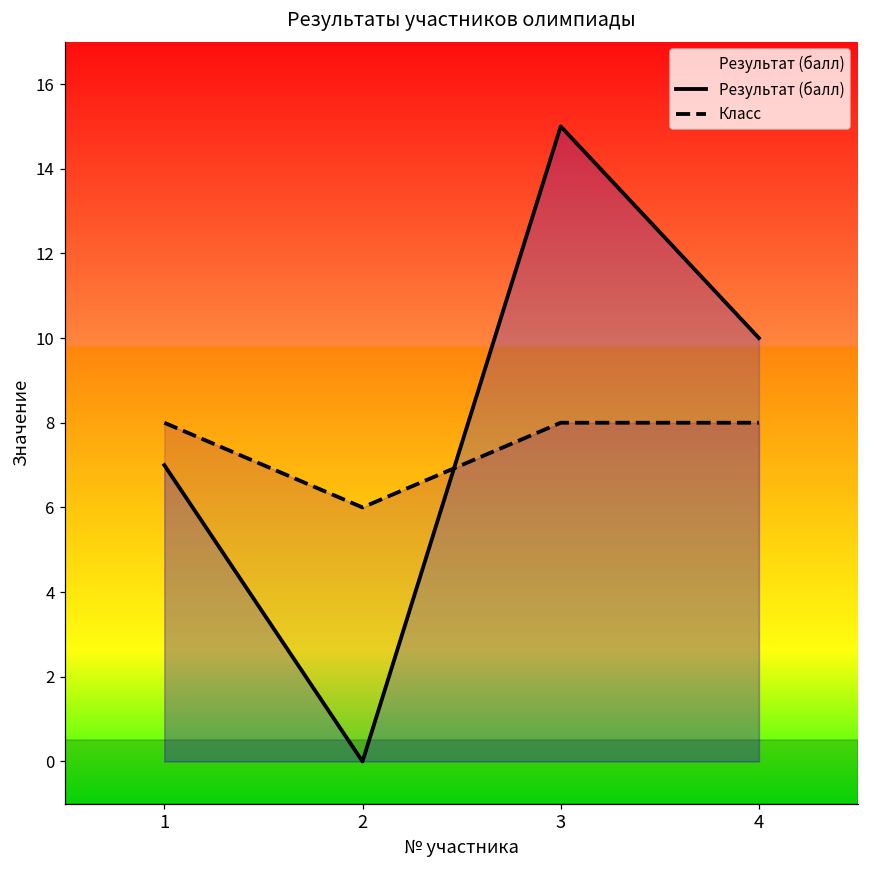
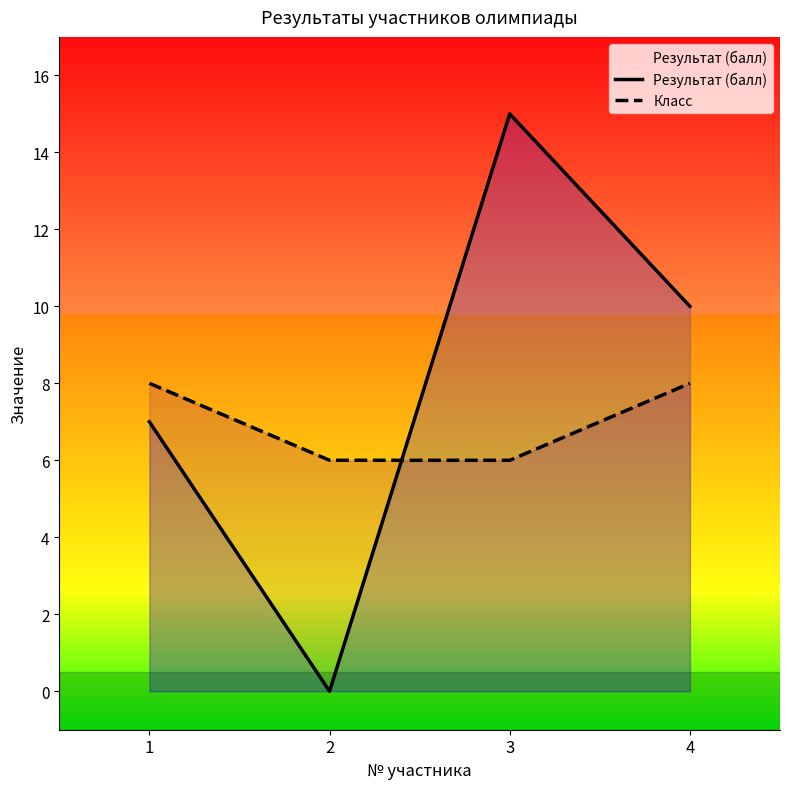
Класс, 3: 8 -> 6
